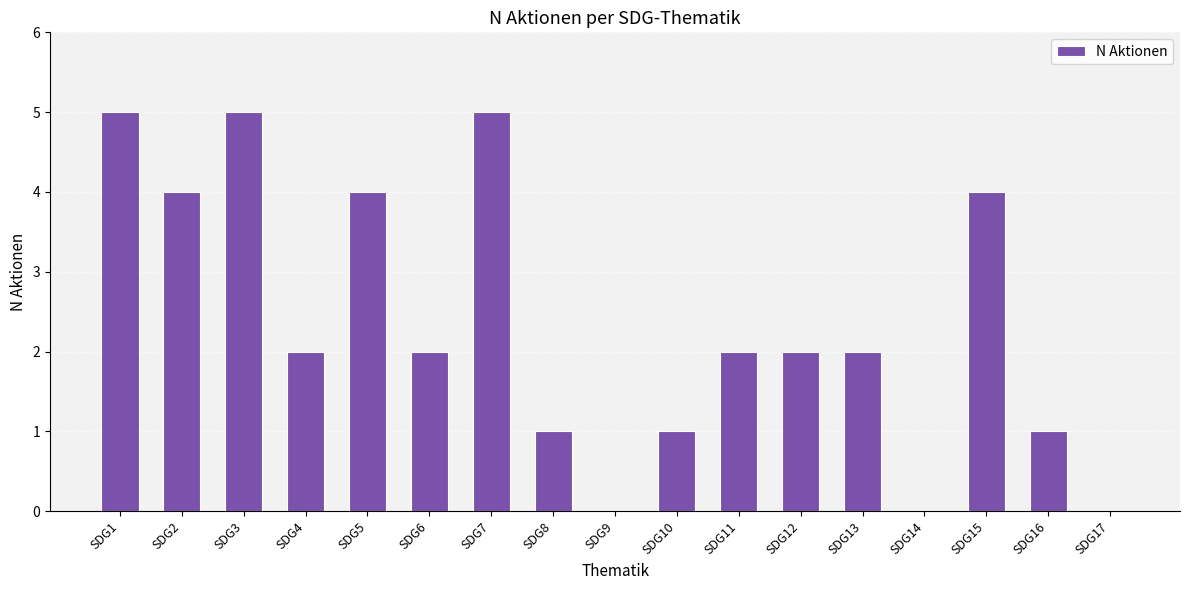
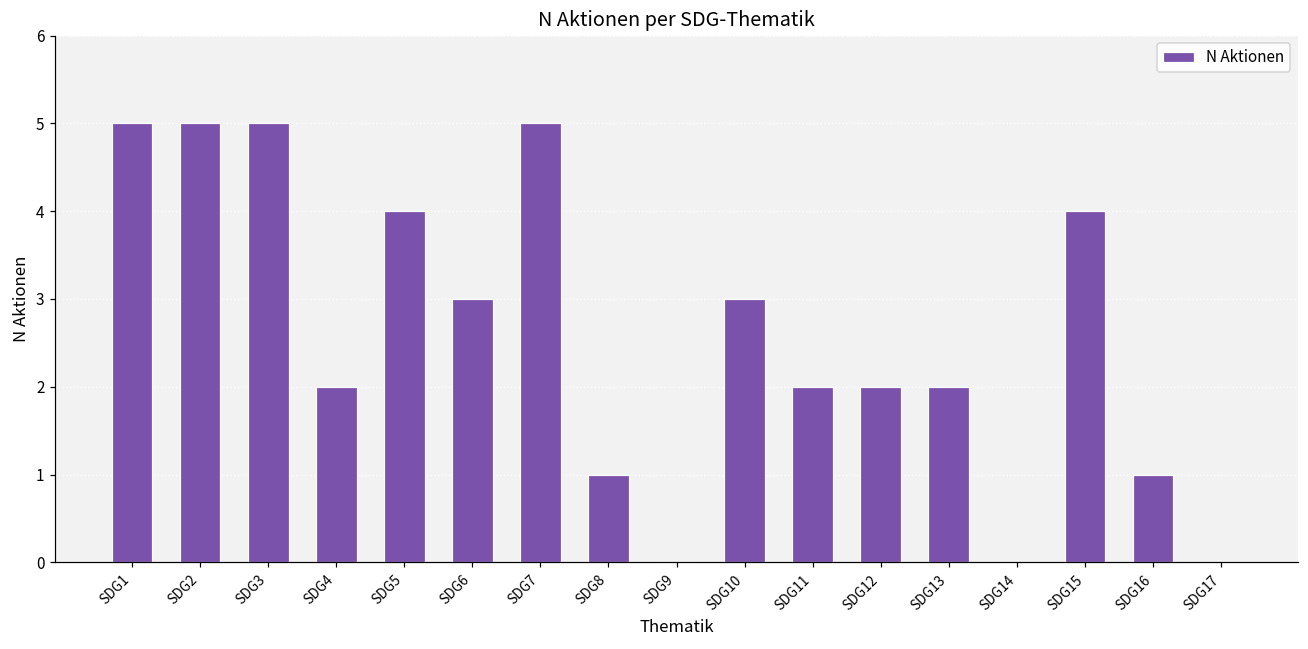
SDG2: 4 -> 5
SDG6: 2 -> 3
SDG10: 1 -> 3
